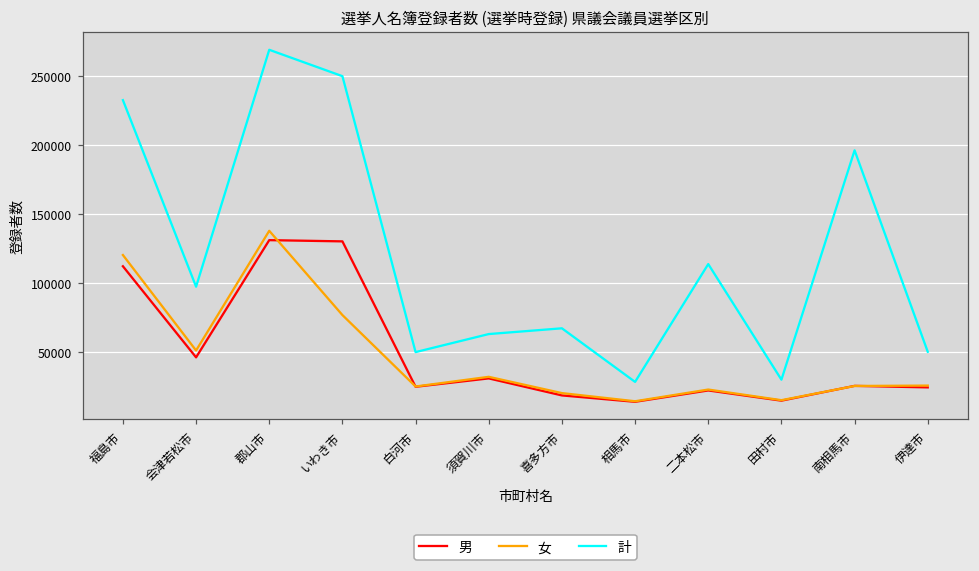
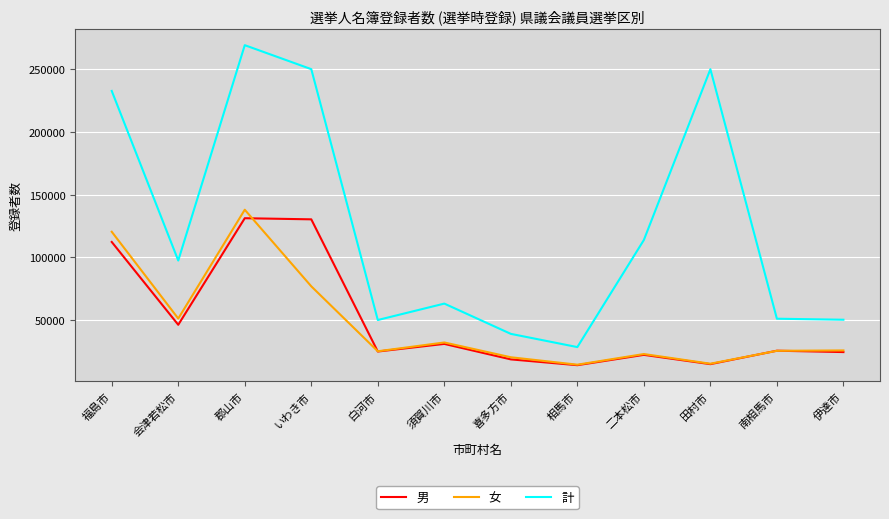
計, 喜多方市: 67000 -> 39000
計, 田村市: 30000 -> 250000
計, 南相馬市: 196000 -> 51000
